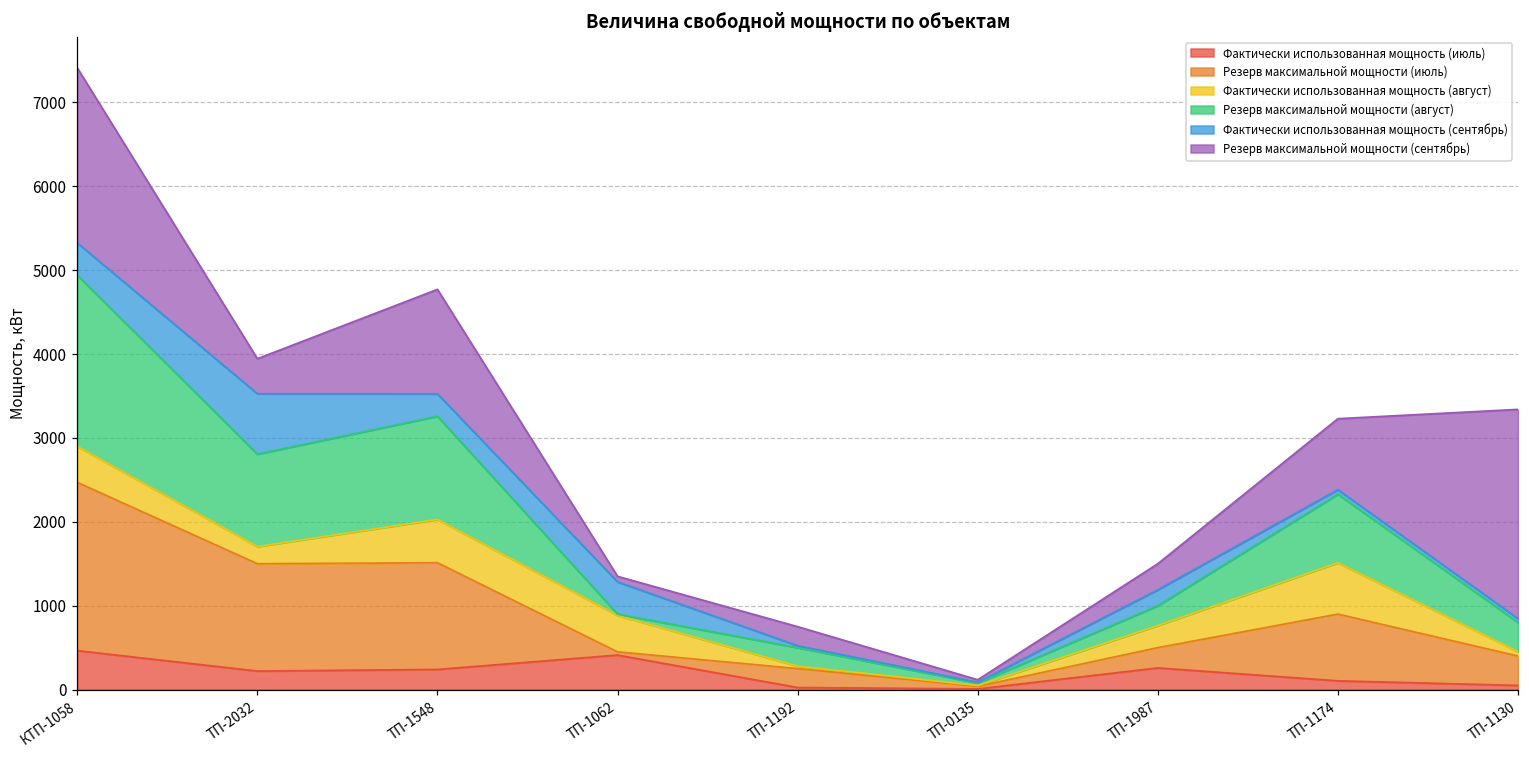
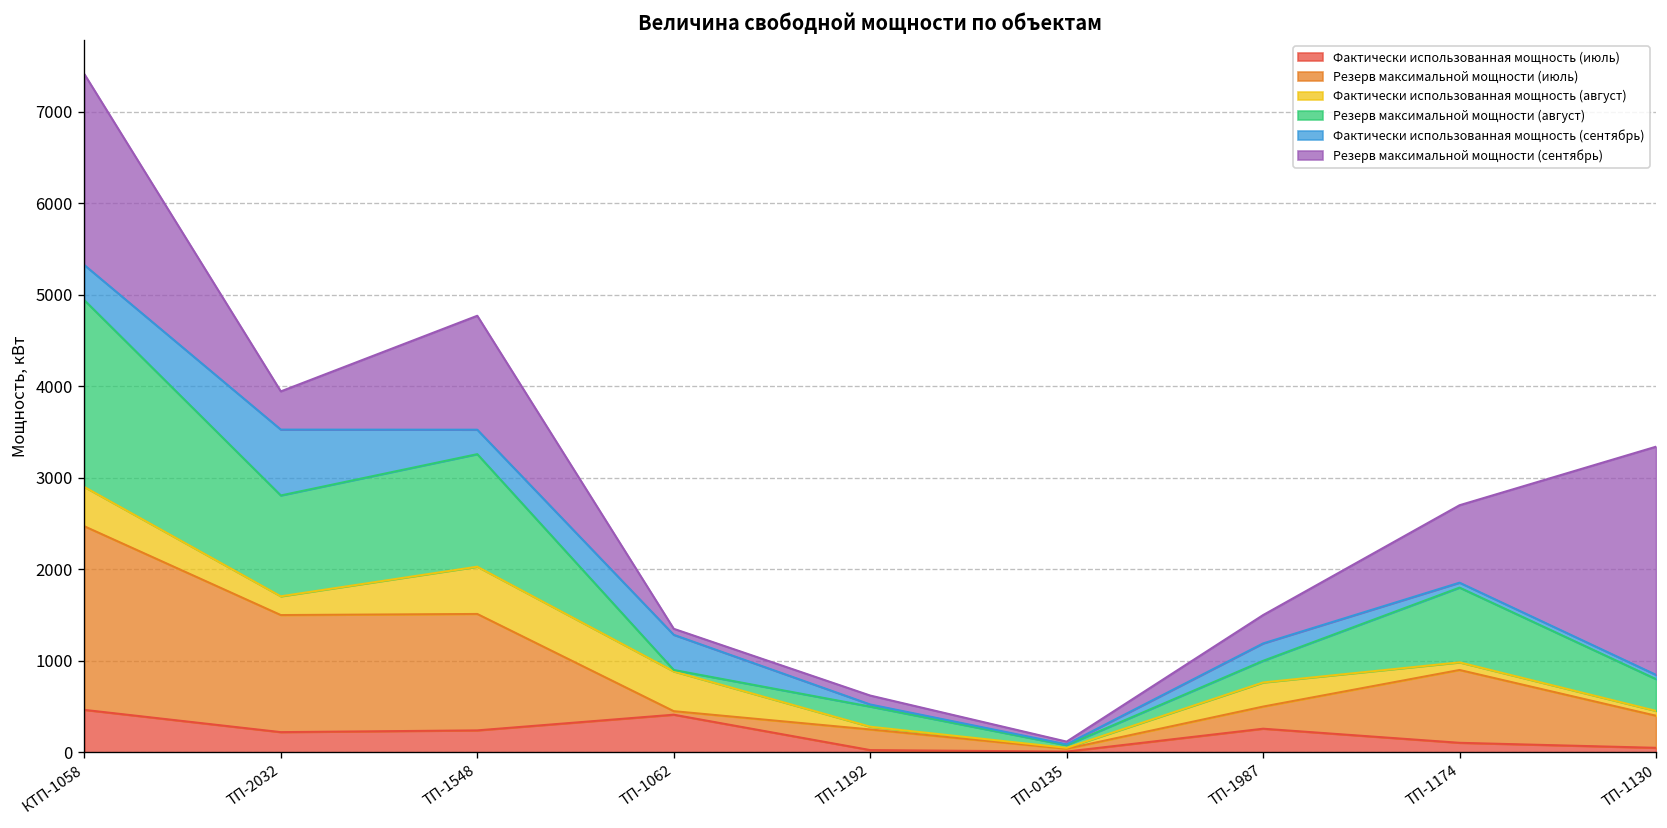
Резерв максимальной мощности (сентябрь), ТП-1192: 200 -> 100
Фактически использованная мощность (август), ТП-1174: 600 -> 100
